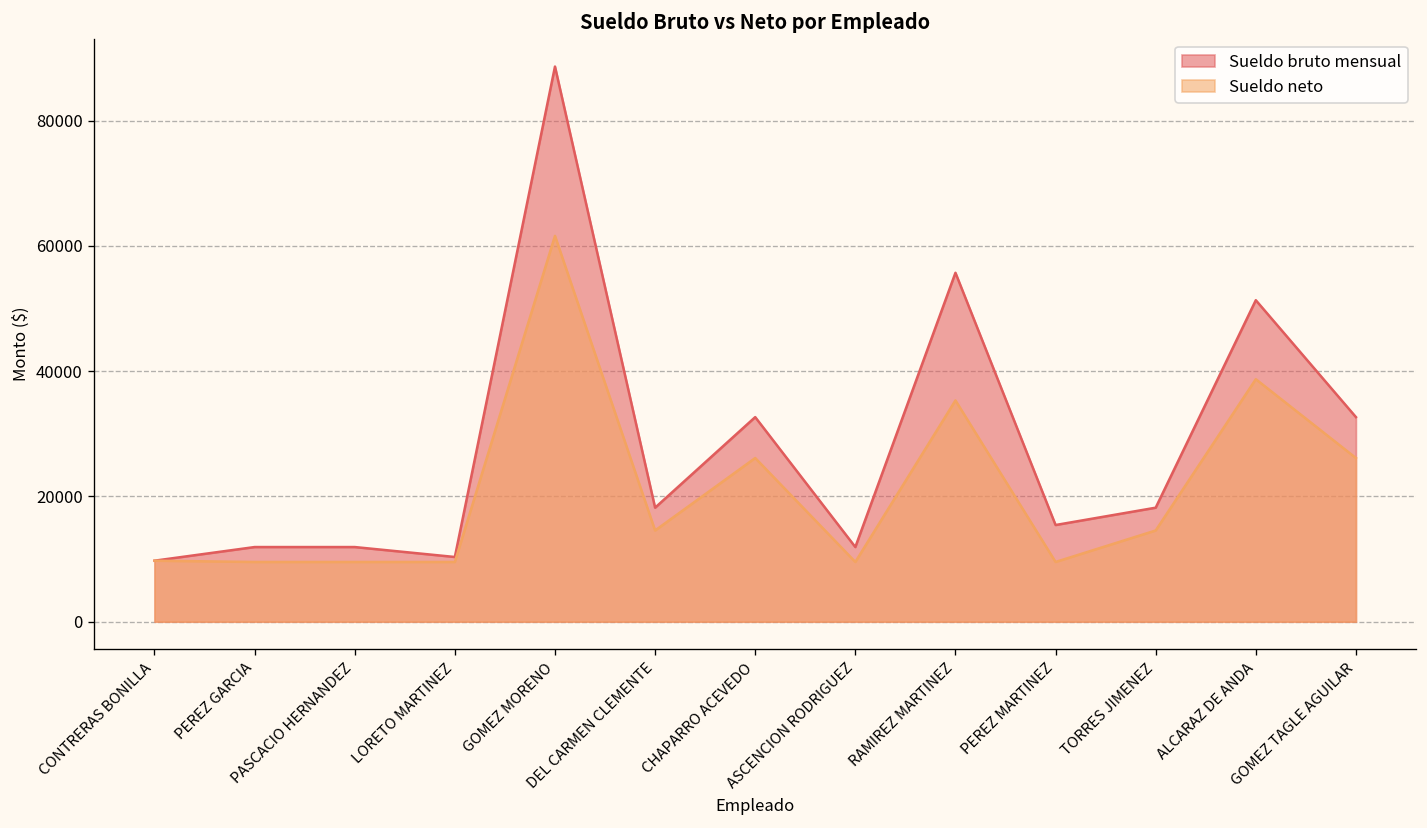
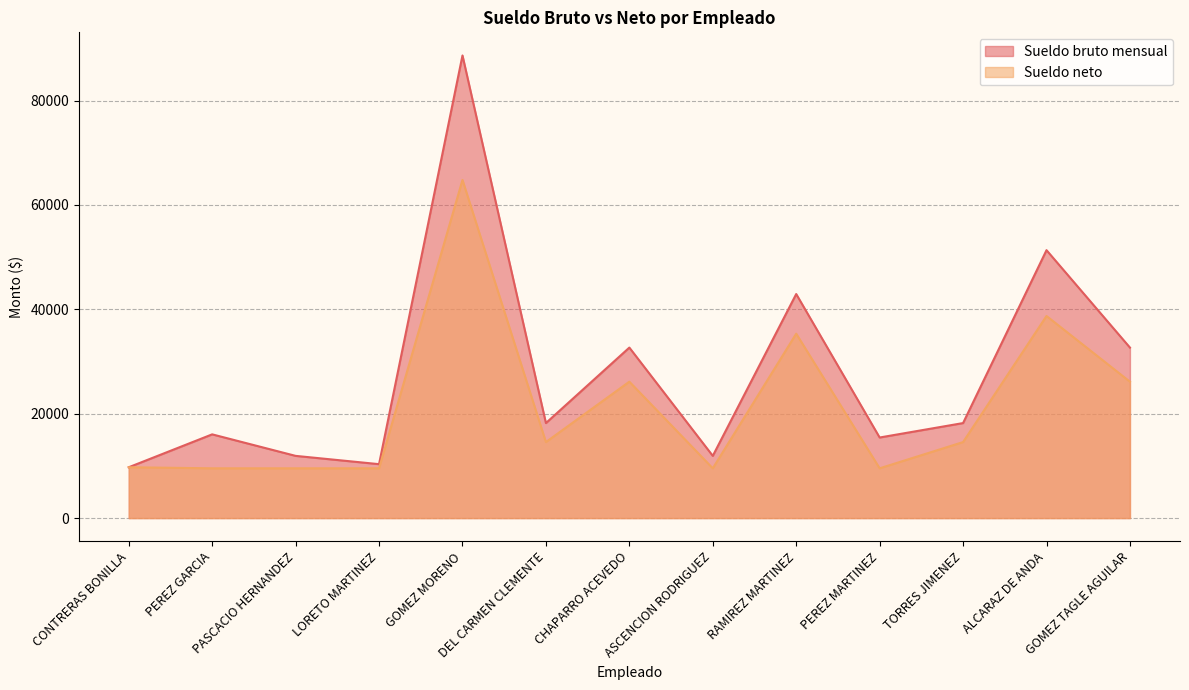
Sueldo bruto mensual, PEREZ GARCIA: 12000 -> 16000
Sueldo neto, GOMEZ MORENO: 62000 -> 65000
Sueldo bruto mensual, RAMIREZ MARTINEZ: 56000 -> 43000
